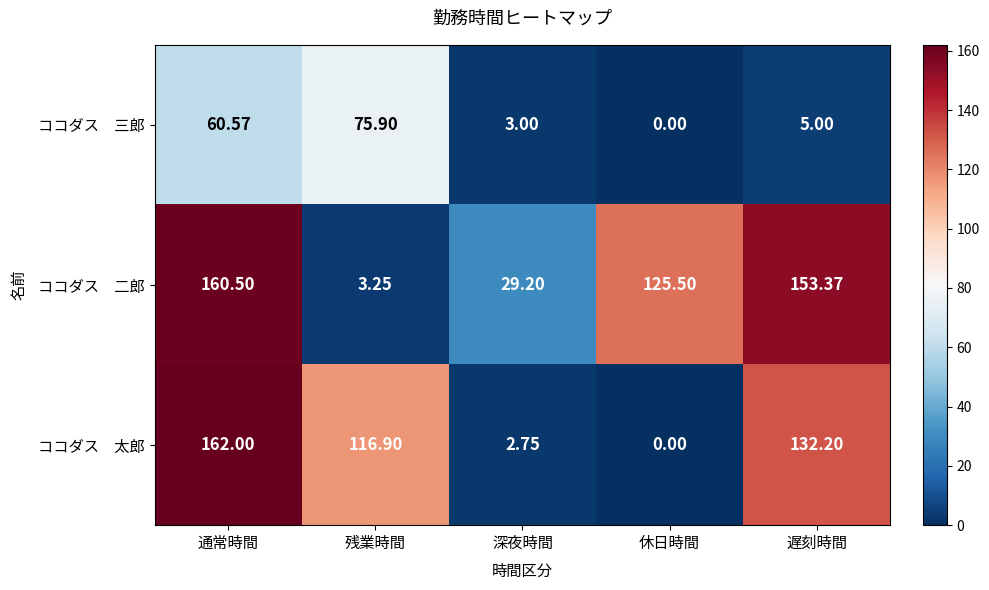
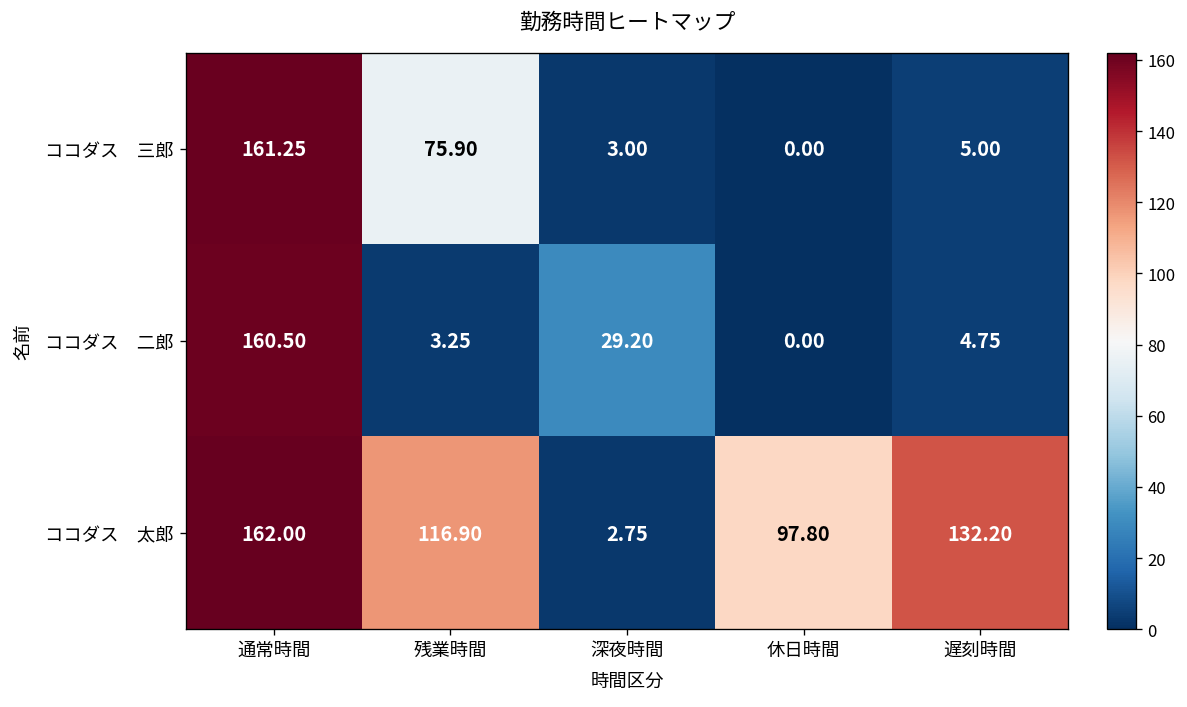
ココダス 三郎, 通常時間: 60.57 -> 161.25
ココダス 二郎, 休日時間: 125.50 -> 0.00
ココダス 二郎, 遅刻時間: 153.37 -> 4.75
ココダス 太郎, 休日時間: 0.00 -> 97.80
